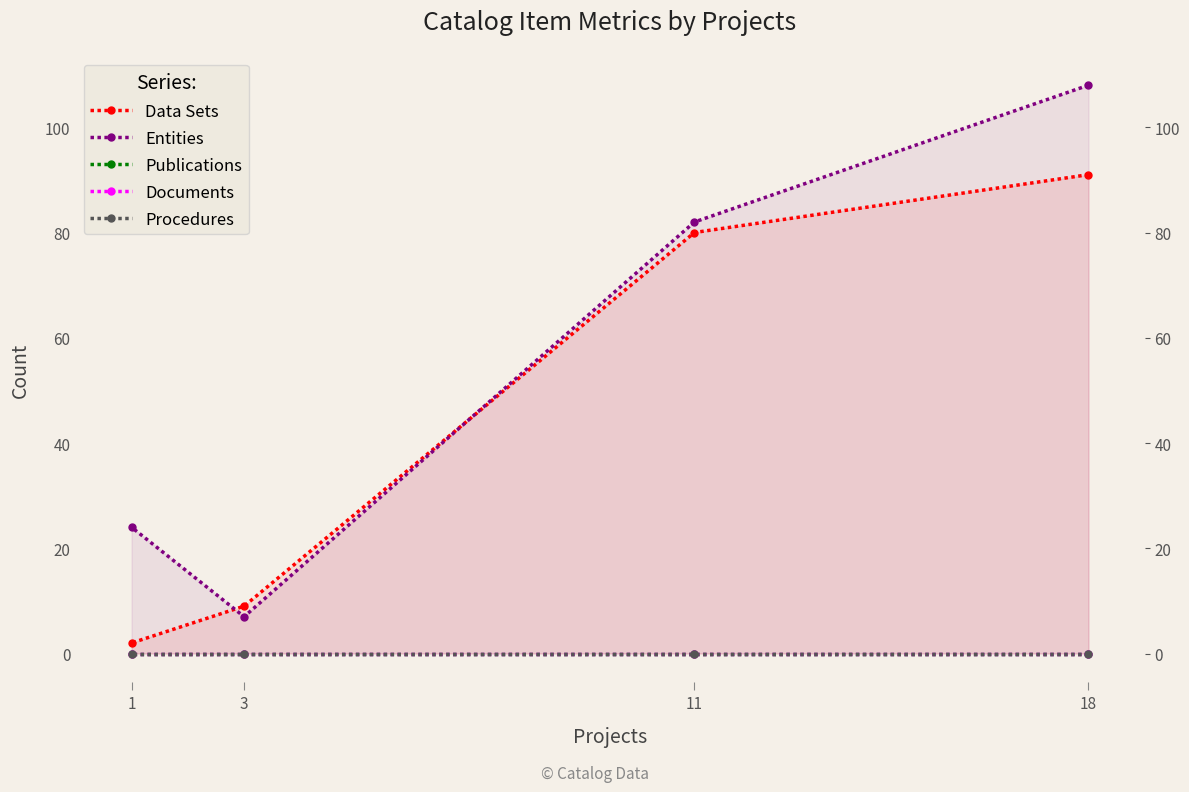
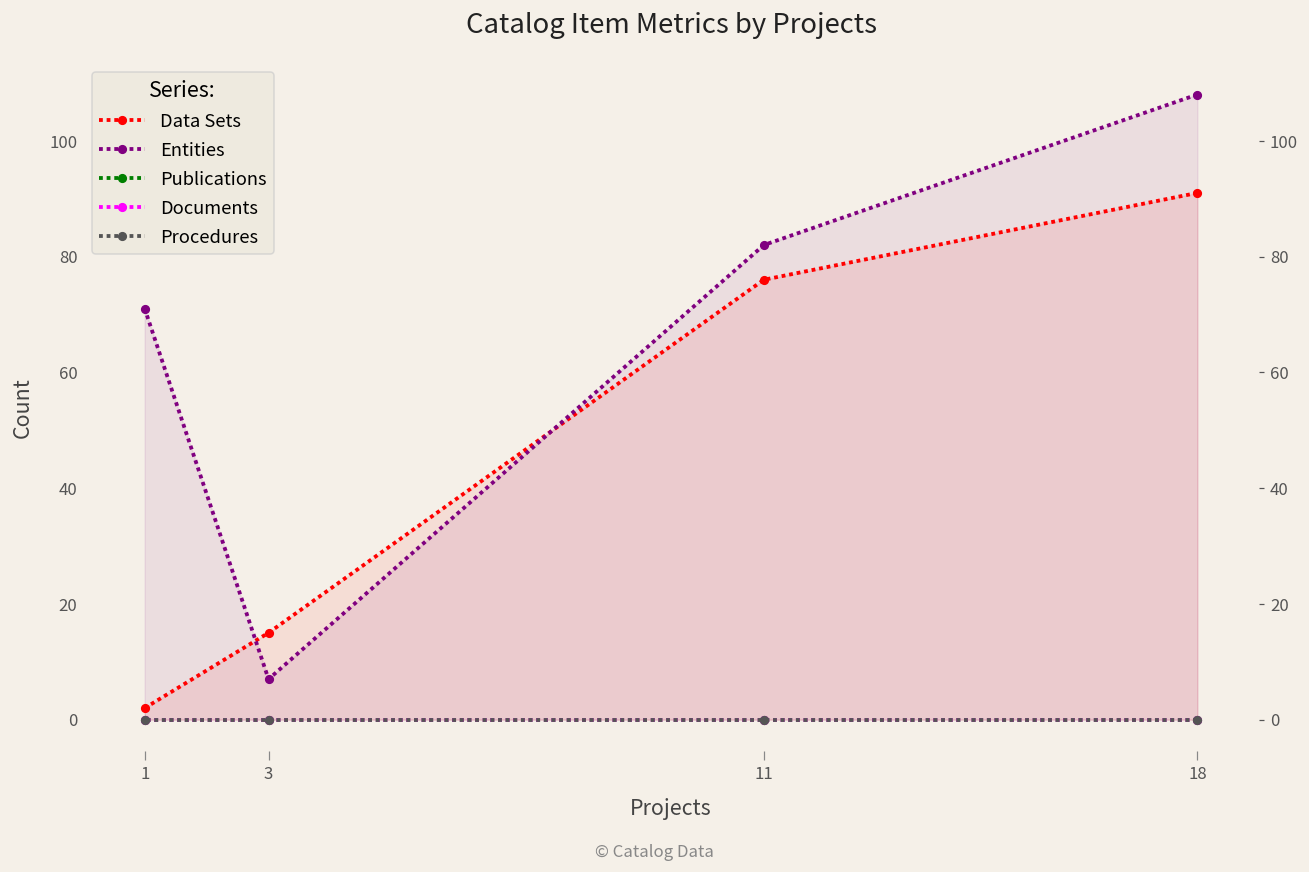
Entities, 1: 24 -> 71
Data Sets, 3: 9 -> 15
Data Sets, 11: 80 -> 76
